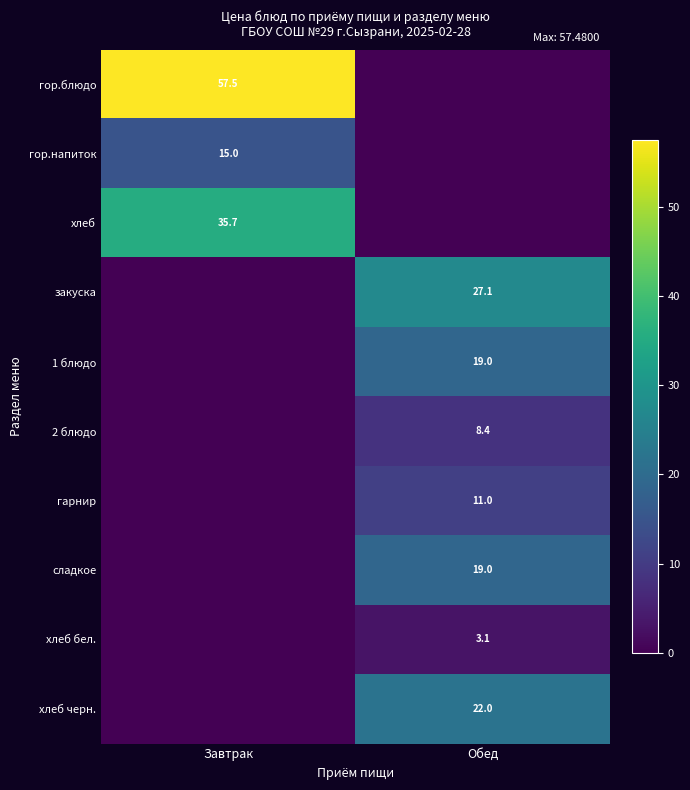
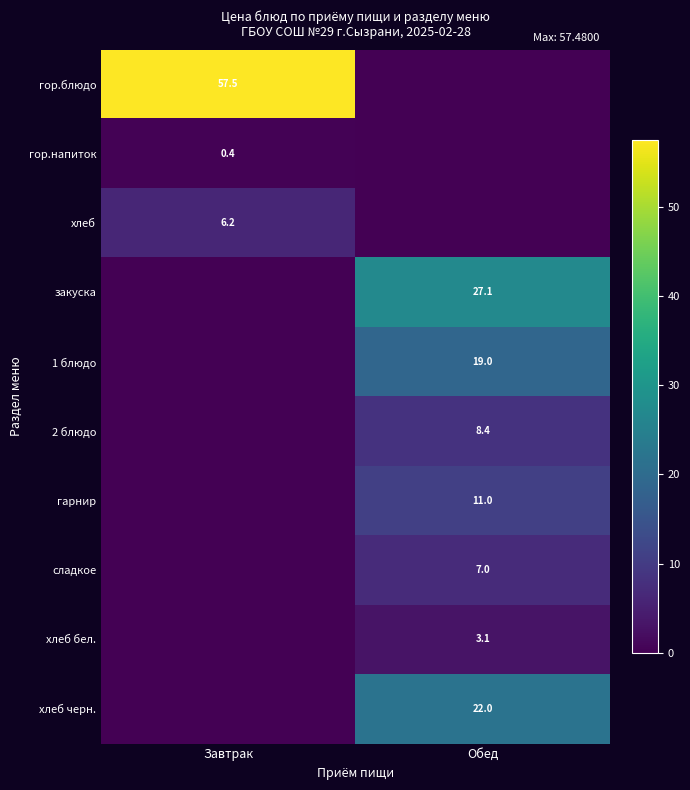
гор.напиток, Завтрак: 15.0 -> 0.4
хлеб, Завтрак: 35.7 -> 6.2
сладкое, Обед: 19.0 -> 7.0
